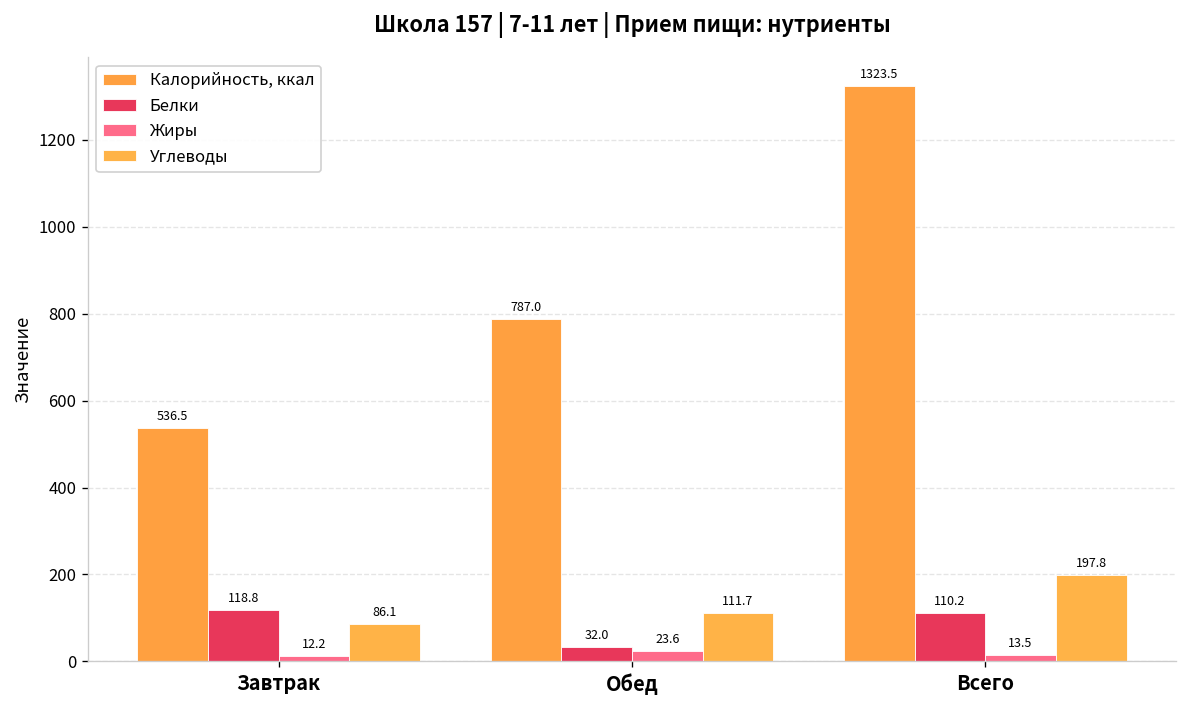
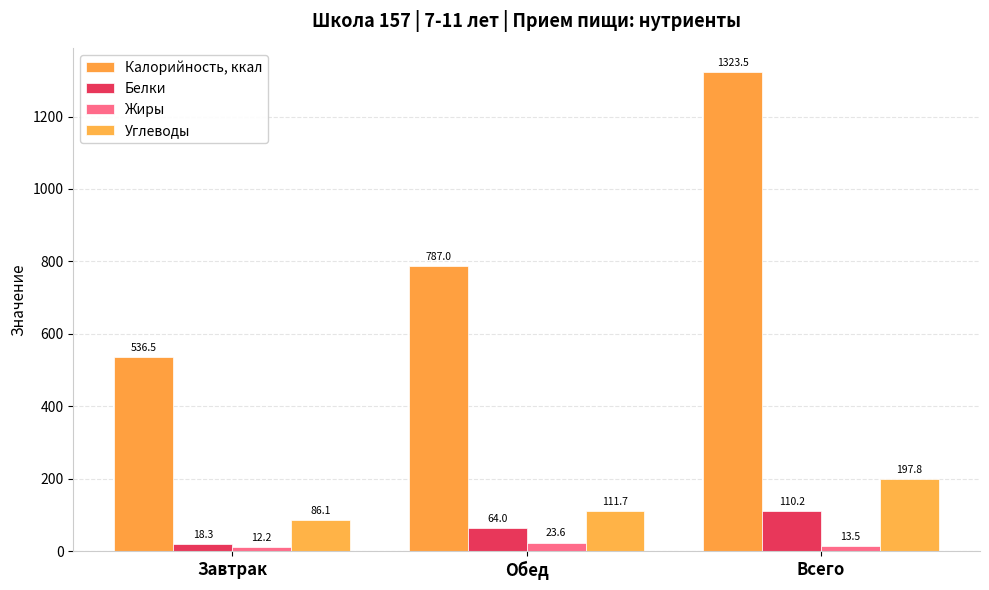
Белки, Завтрак: 118.8 -> 18.3
Белки, Обед: 32.0 -> 64.0
